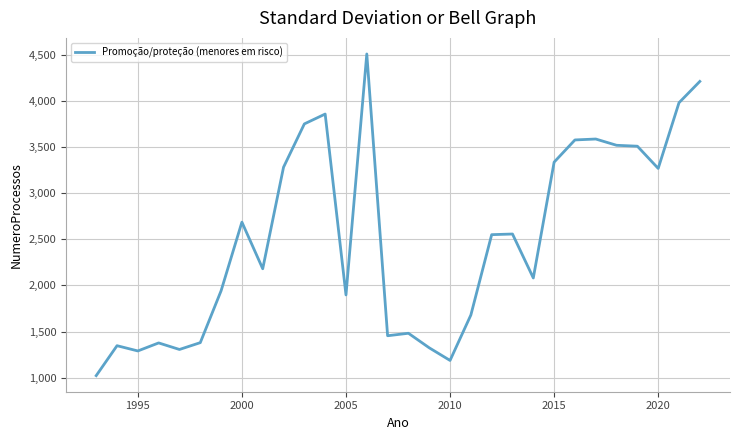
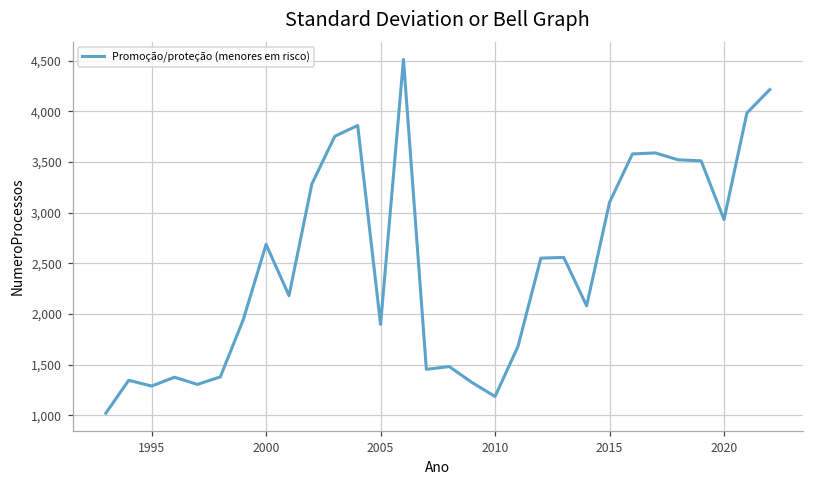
2015: 3,300 -> 3,100
2020: 3,300 -> 2,900
